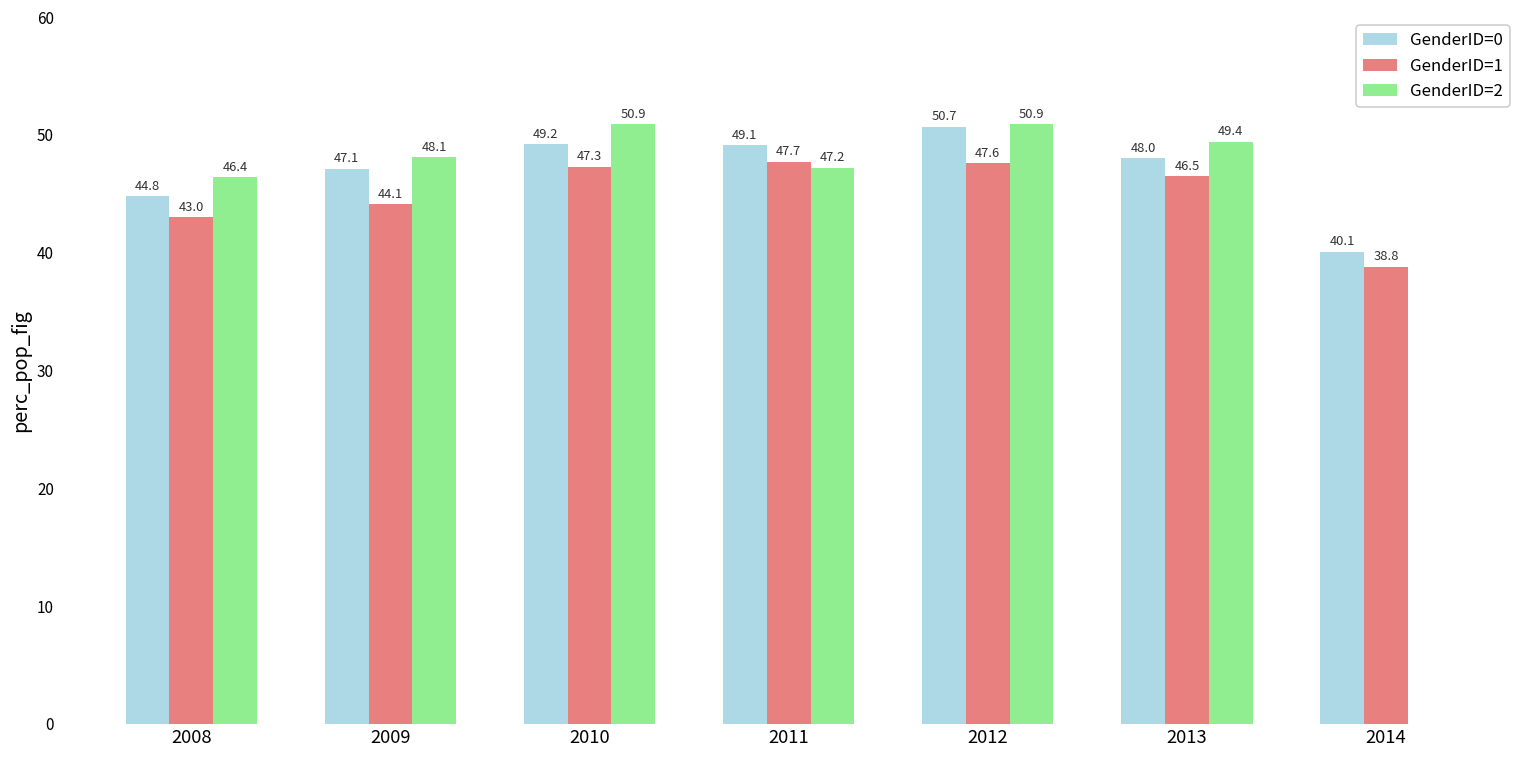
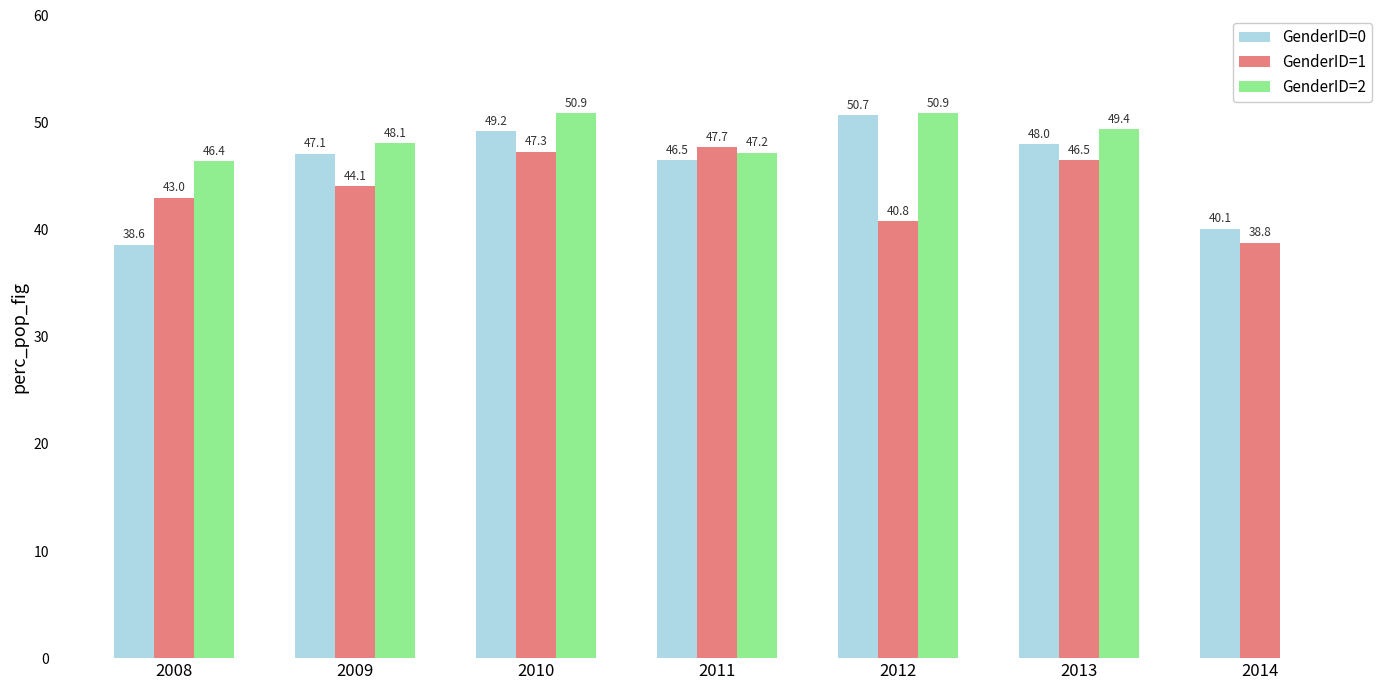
GenderID=0, 2008: 44.8 -> 38.6
GenderID=0, 2011: 49.1 -> 46.5
GenderID=1, 2012: 47.6 -> 40.8
